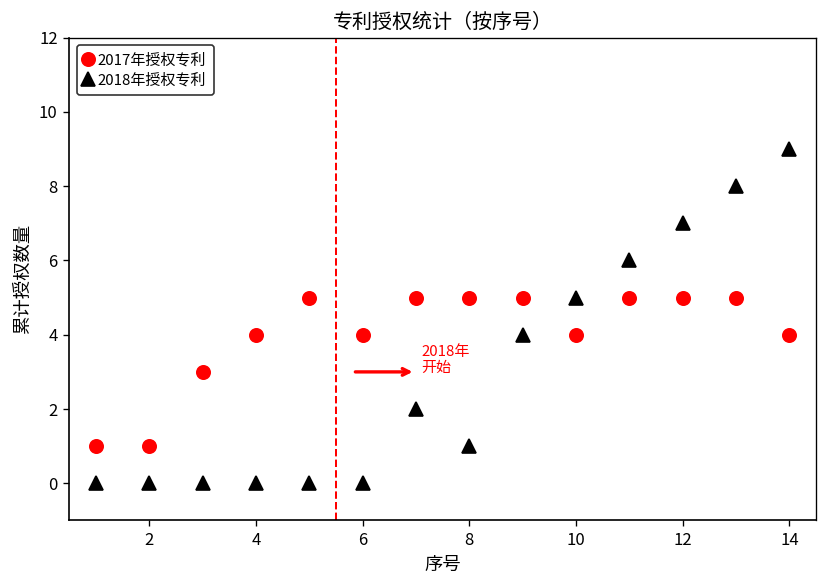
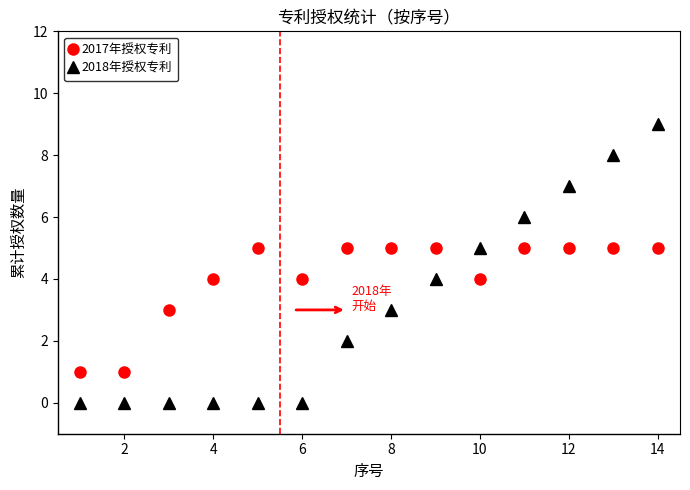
2018年授权专利, 8: 1 -> 3
2017年授权专利, 14: 4 -> 5
